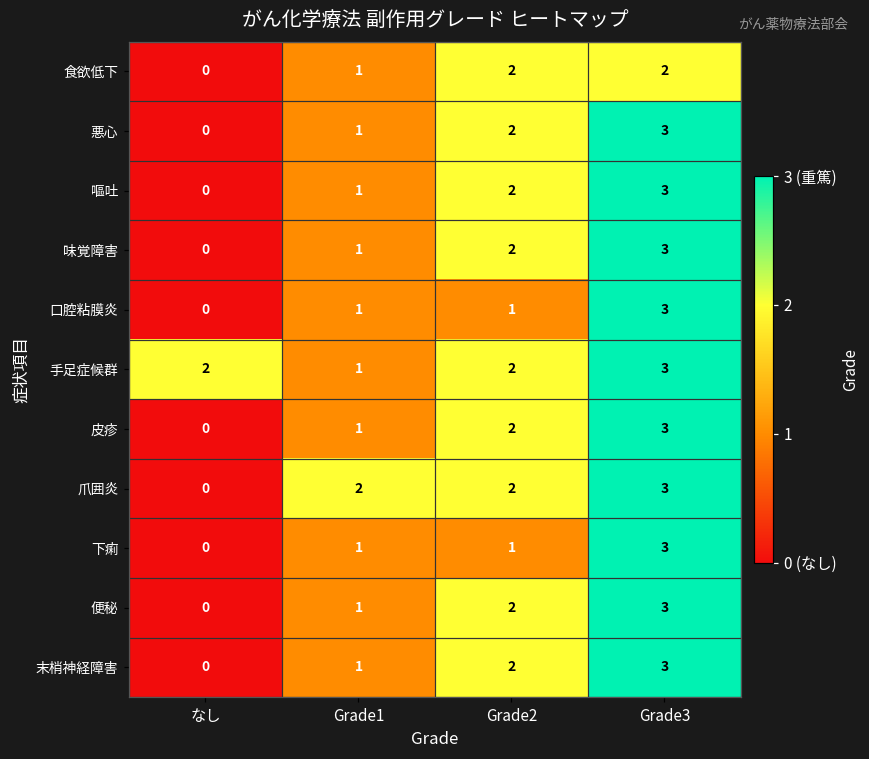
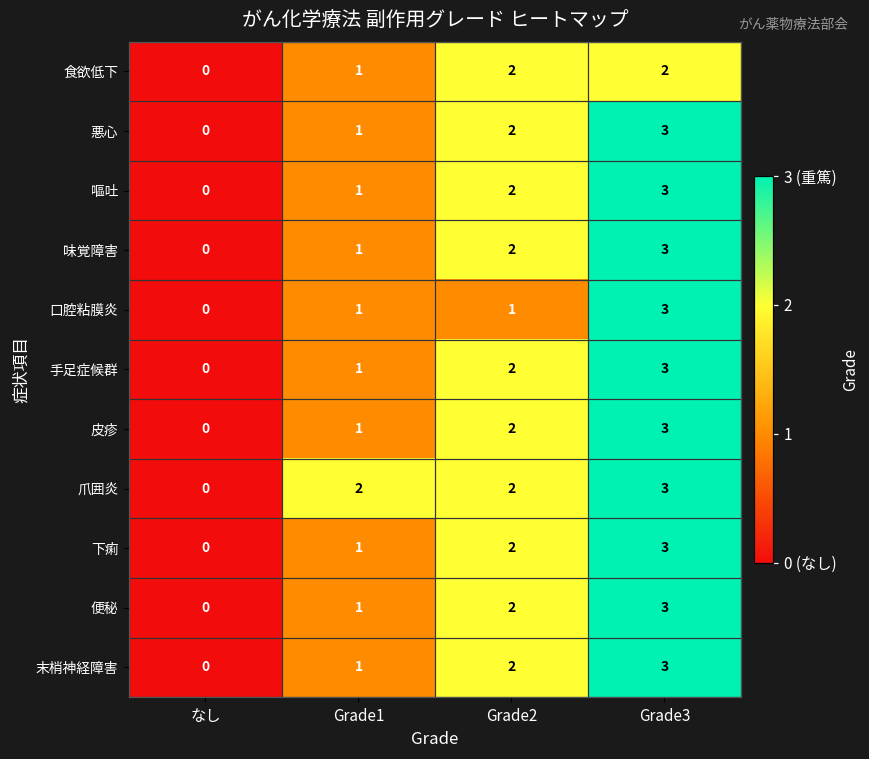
手足症候群, なし: 2 -> 0
下痢, Grade2: 1 -> 2
